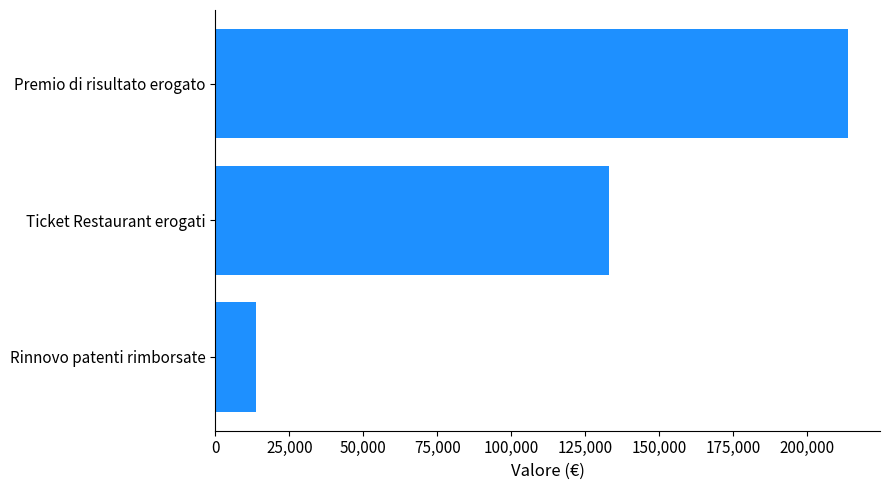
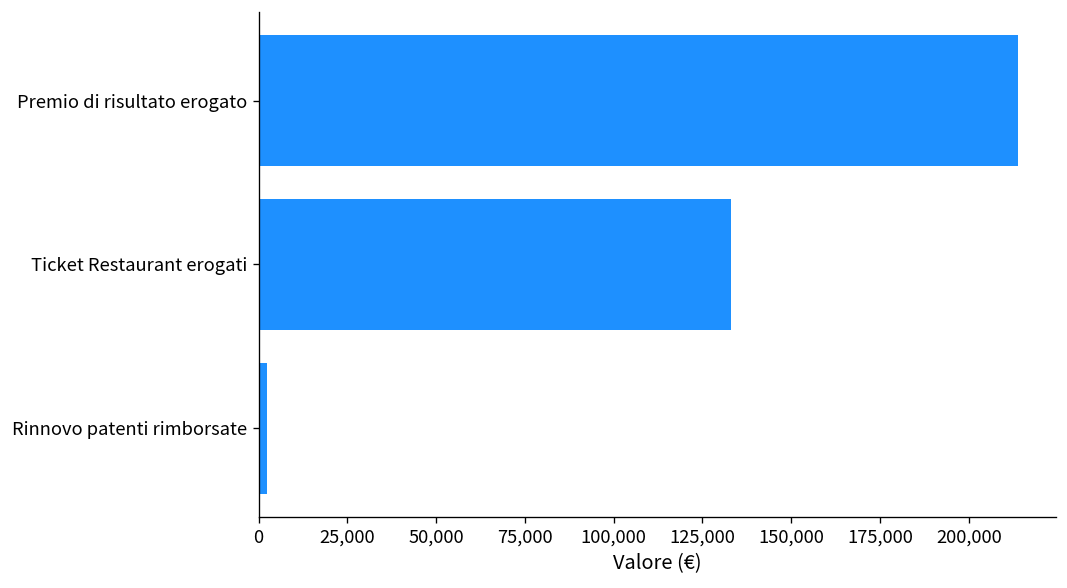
Rinnovo patenti rimborsate: 14,000 -> 2,000
